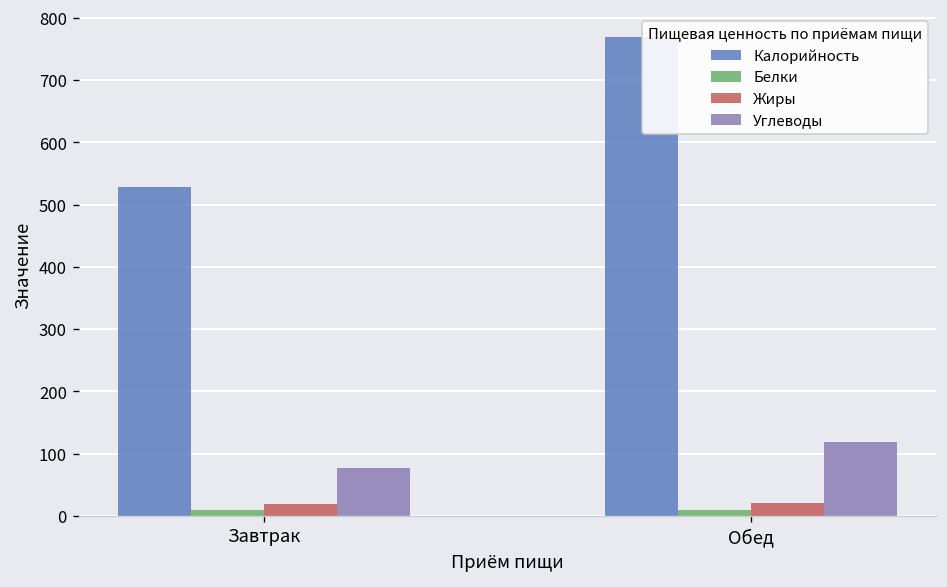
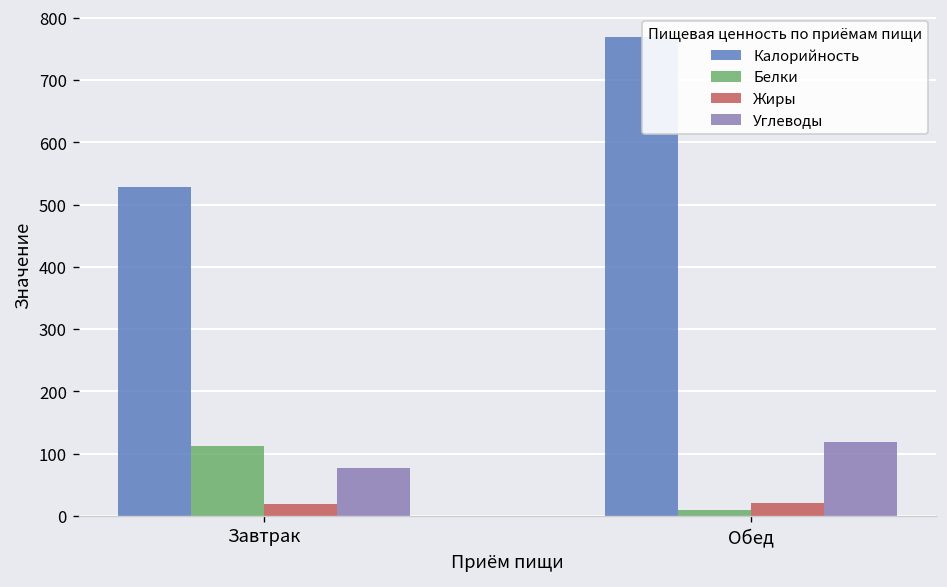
Белки, Завтрак: 10 -> 110
